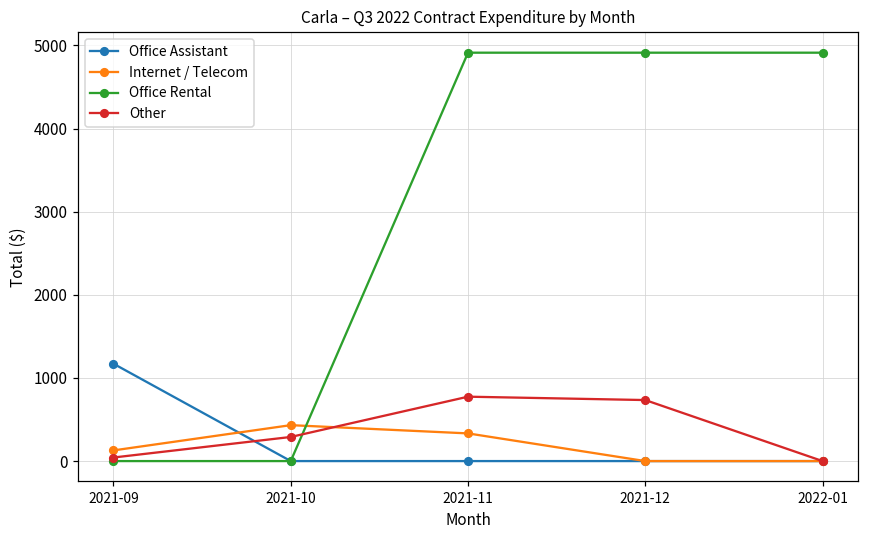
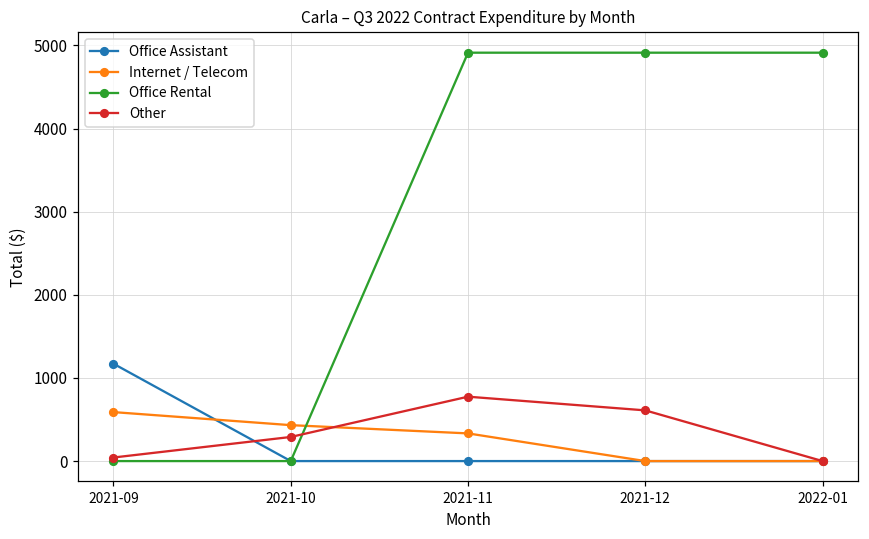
Internet / Telecom, 2021-09: 100 -> 600
Other, 2021-12: 700 -> 600
